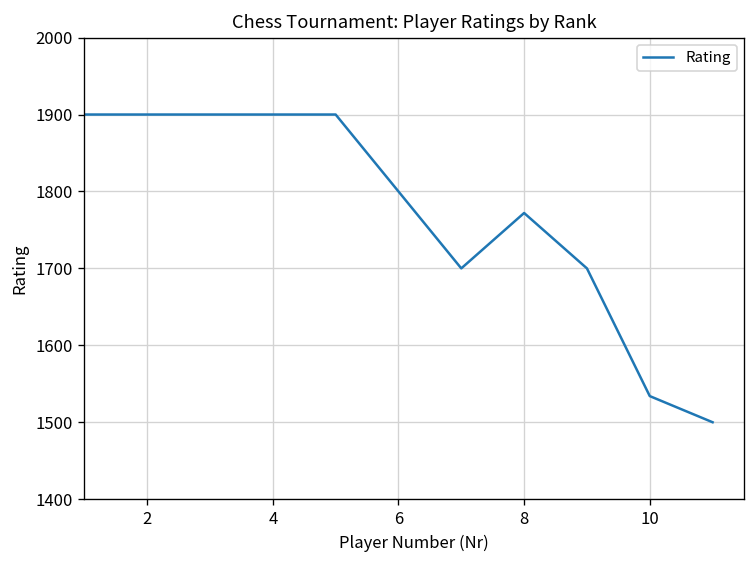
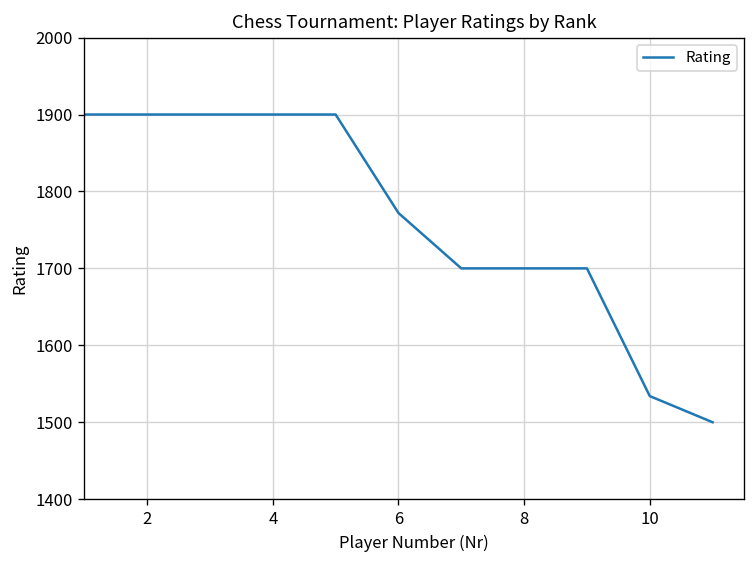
6: 1800 -> 1770
8: 1770 -> 1700
